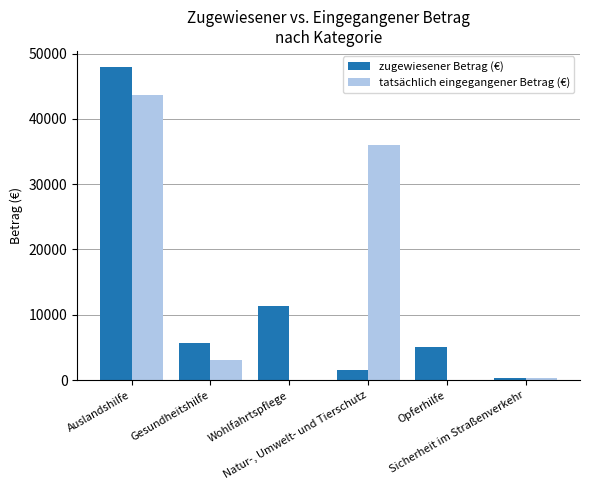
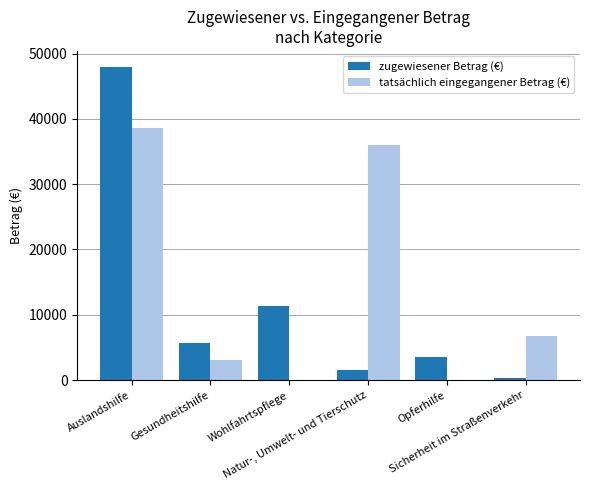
tatsächlich eingegangener Betrag (€), Auslandshilfe: 44000 -> 39000
zugewiesener Betrag (€), Opferhilfe: 5000 -> 4000
tatsächlich eingegangener Betrag (€), Sicherheit im Straßenverkehr: 0 -> 7000
